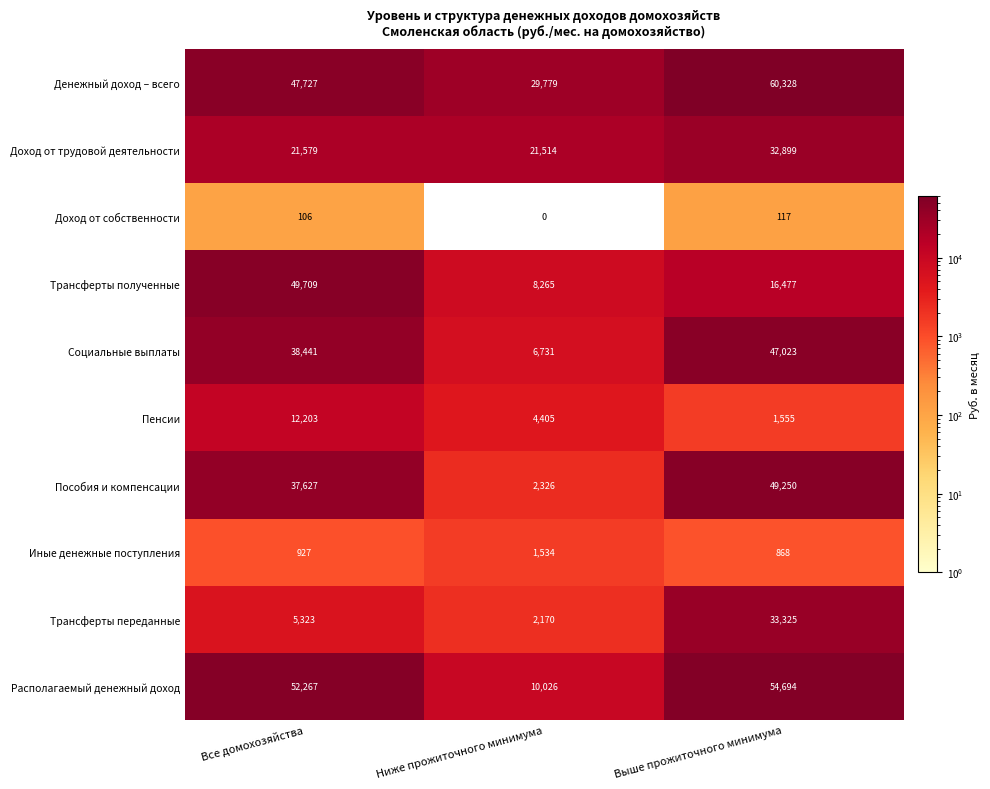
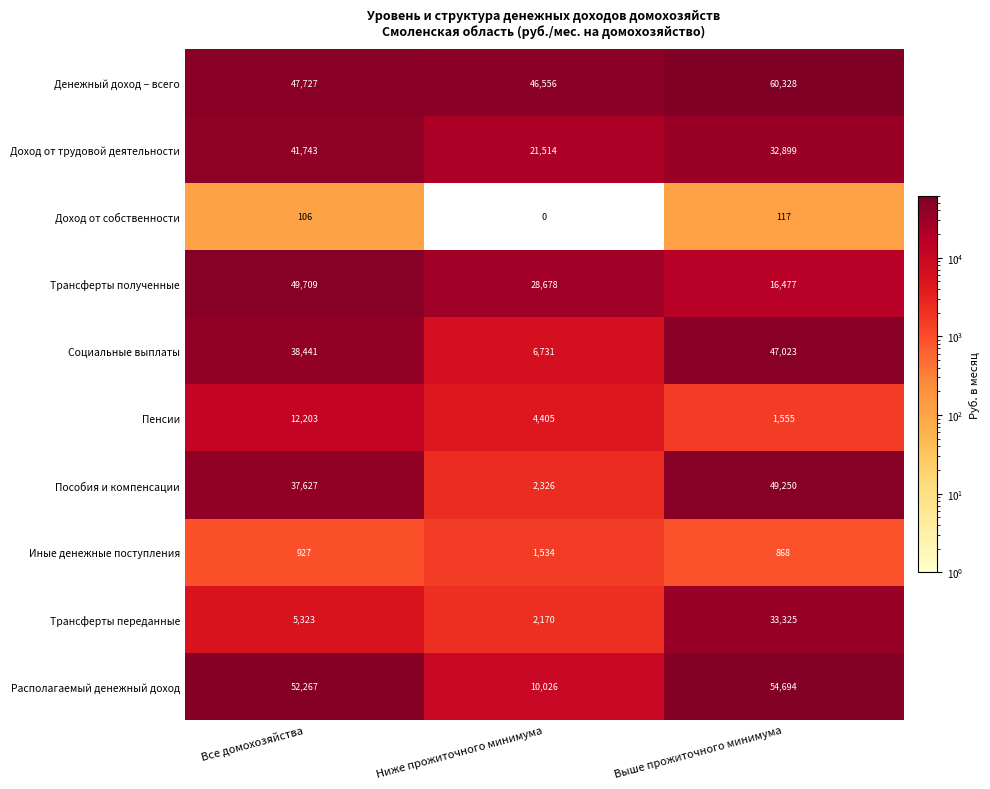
Денежный доход – всего, Ниже прожиточного минимума: 29,779 -> 46,556
Доход от трудовой деятельности, Все домохозяйства: 21,579 -> 41,743
Трансферты полученные, Ниже прожиточного минимума: 8,265 -> 28,678
